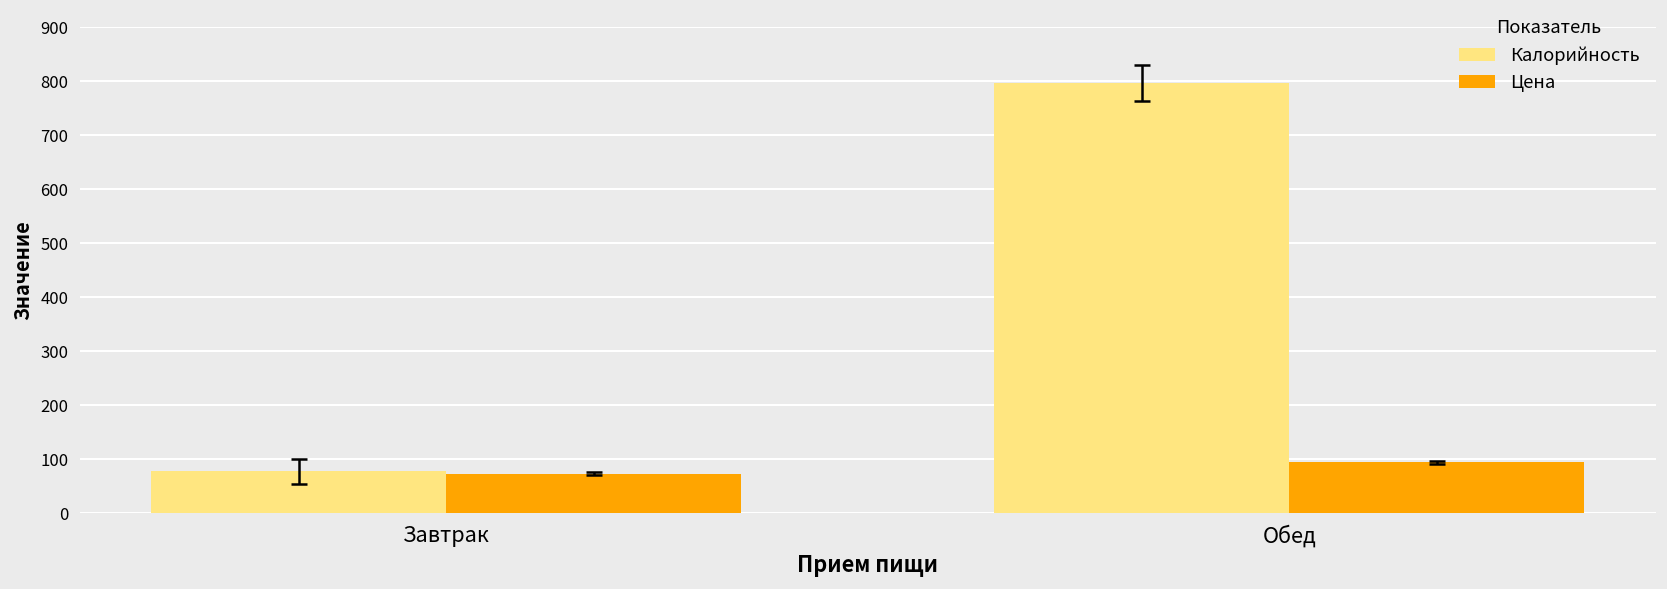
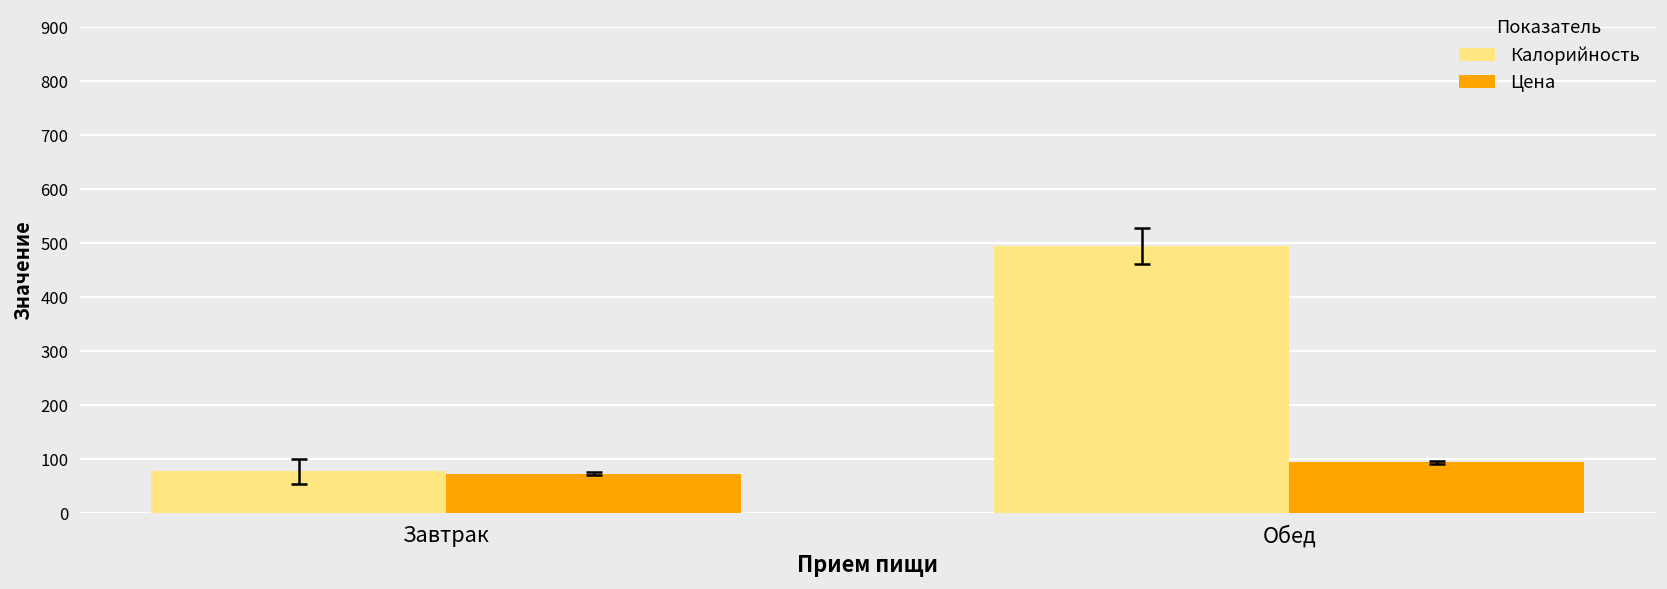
Калорийность, Обед: 800 -> 490
